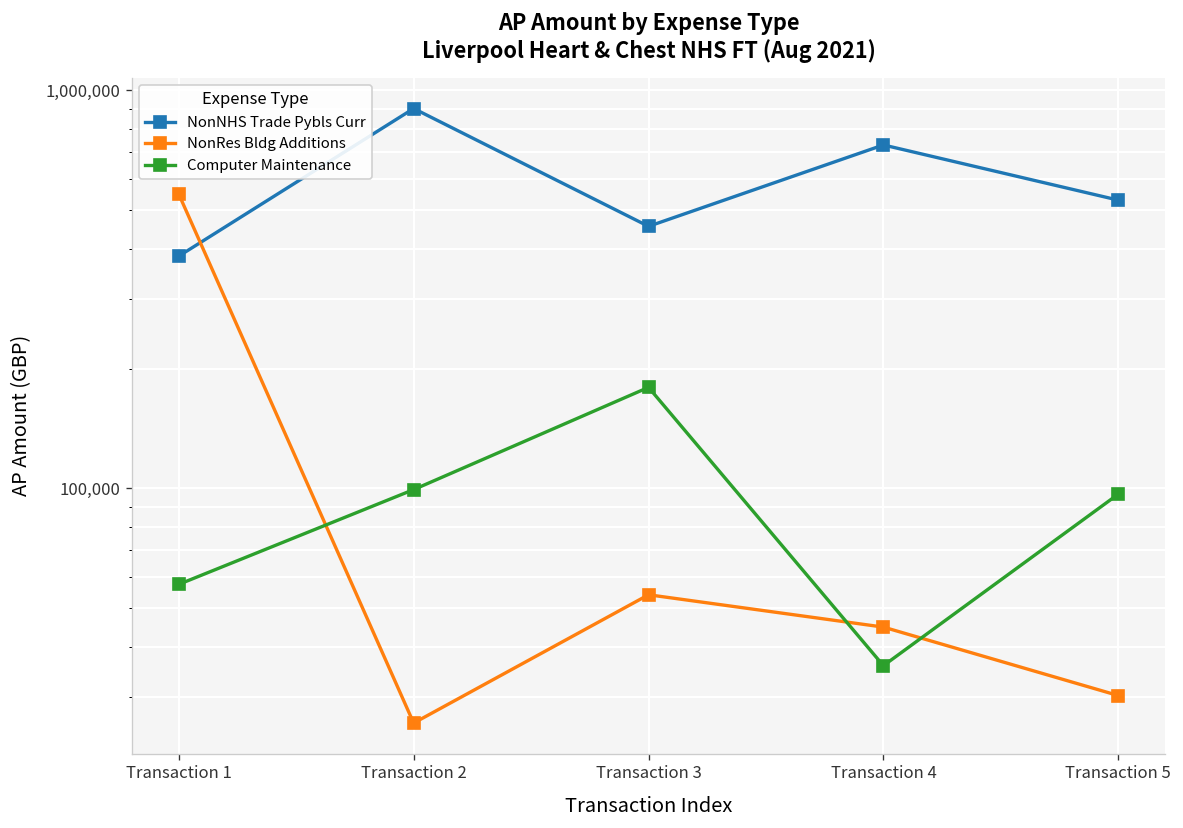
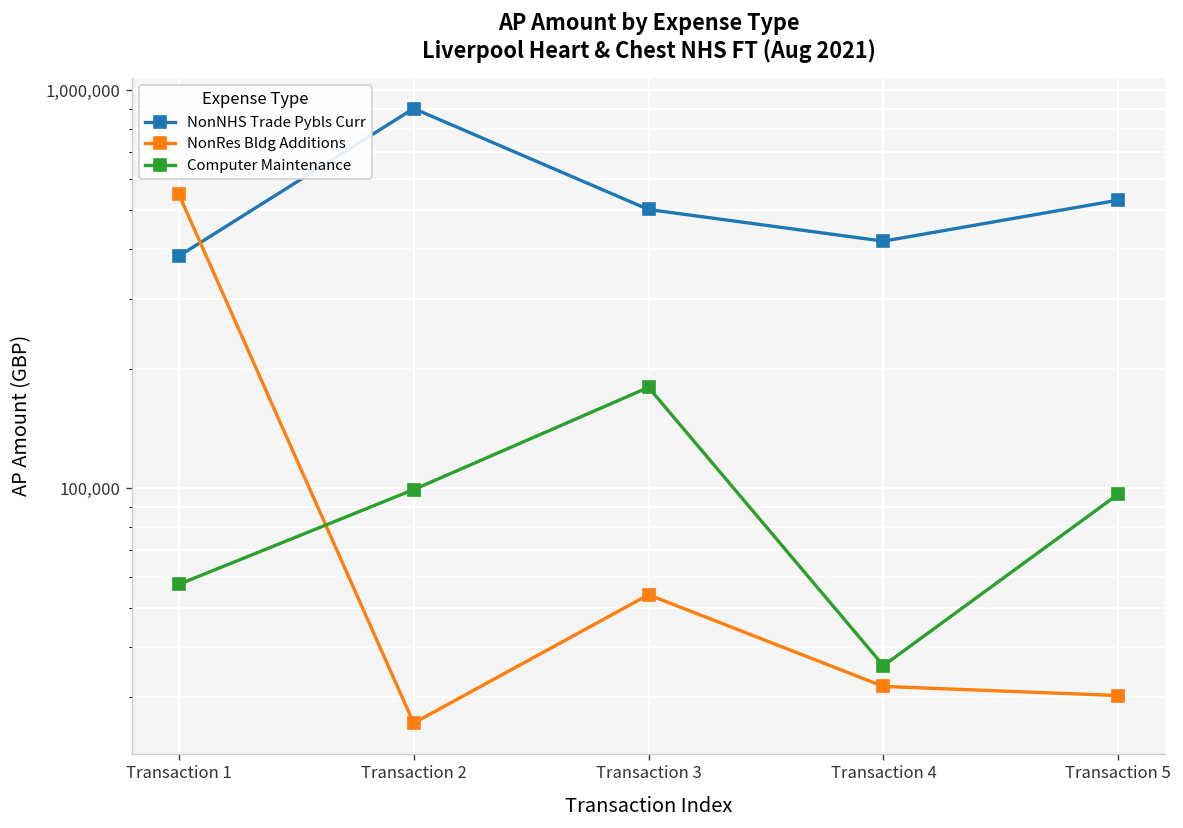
NonNHS Trade Pybls Curr, Transaction 3: 460,000 -> 500,000
NonNHS Trade Pybls Curr, Transaction 4: 730,000 -> 420,000
NonRes Bldg Additions, Transaction 4: 45,000 -> 32,000
